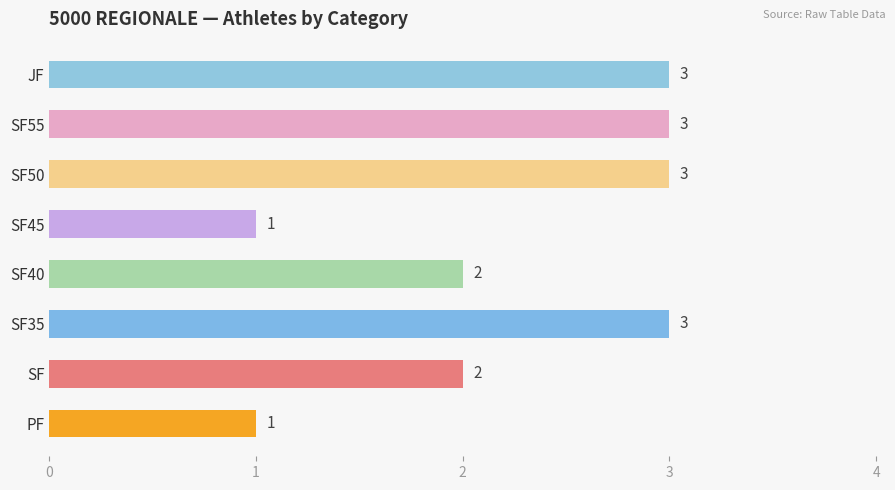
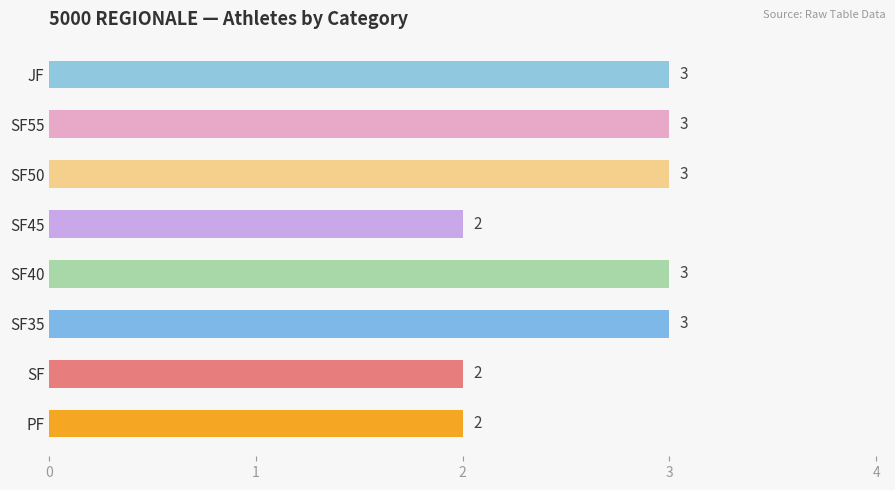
SF45: 1 -> 2
SF40: 2 -> 3
PF: 1 -> 2
